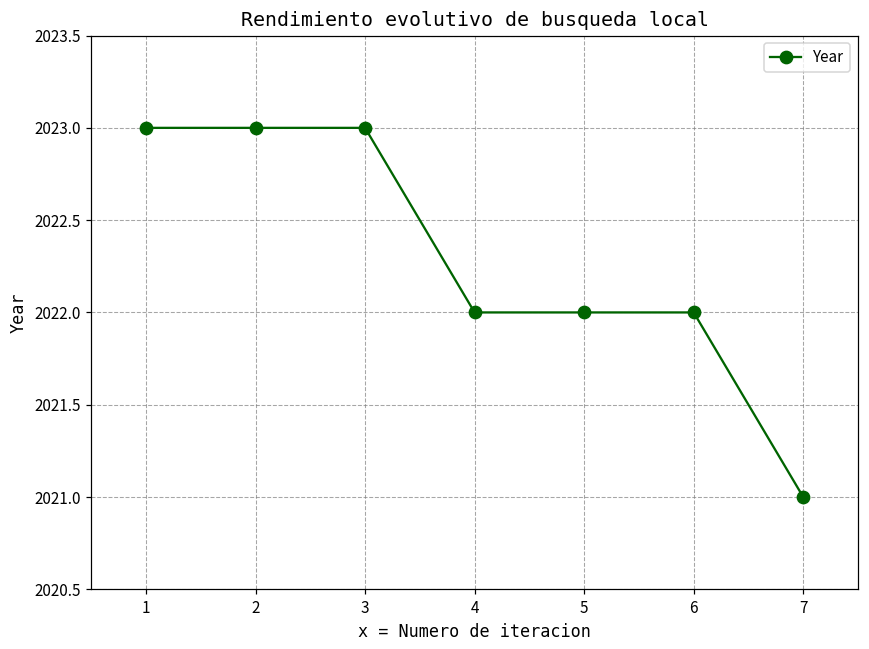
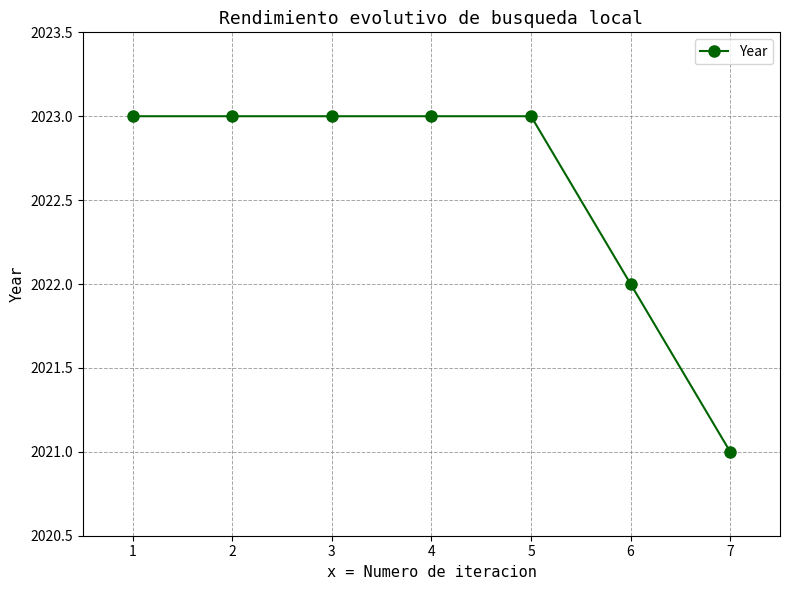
4: 2022 -> 2023
5: 2022 -> 2023
